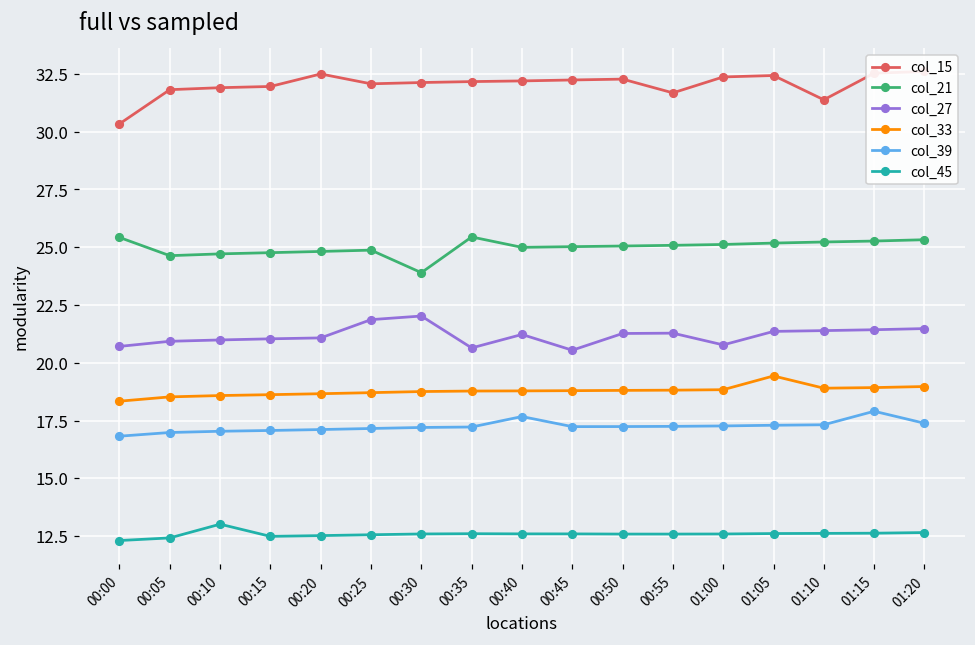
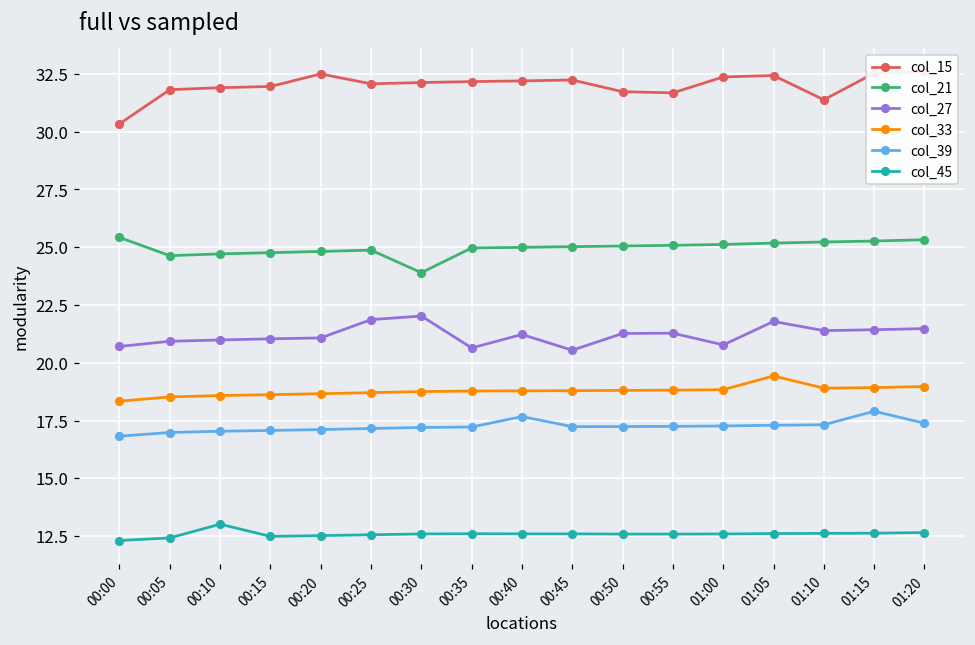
col_21, 00:35: 25.4 -> 25.0
col_15, 00:50: 32.3 -> 31.7
col_27, 01:05: 21.4 -> 21.8
